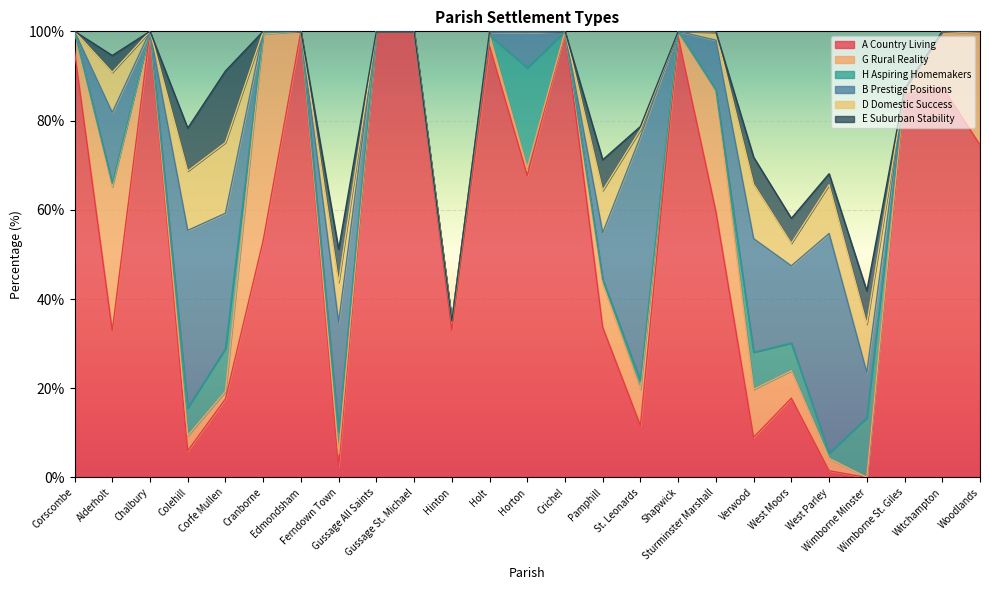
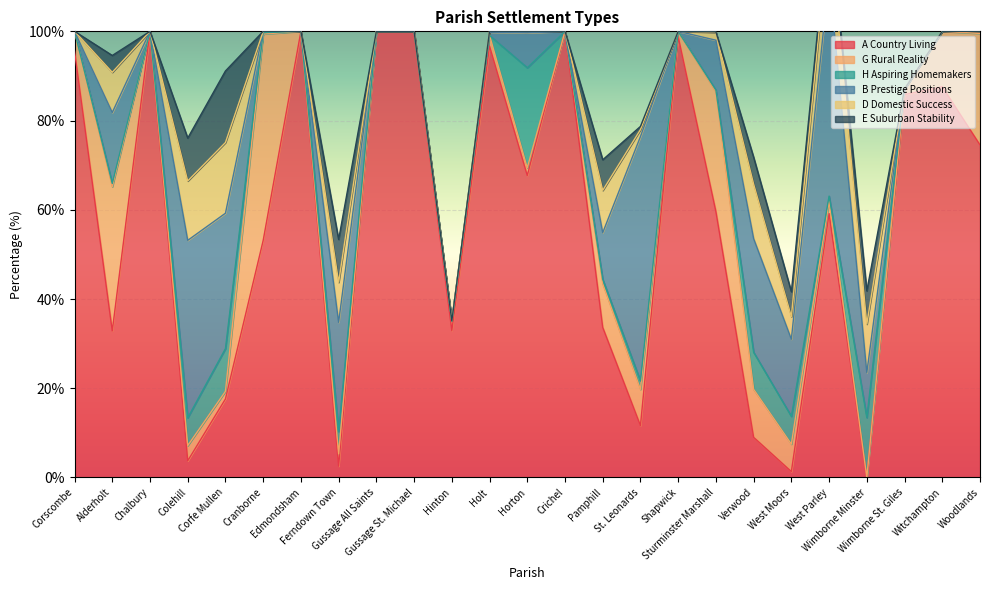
A Country Living, Colehill: 6% -> 4%
E Suburban Stability, Ferndown Town: 7% -> 10%
A Country Living, West Moors: 18% -> 1%
A Country Living, West Parley: 2% -> 59%
